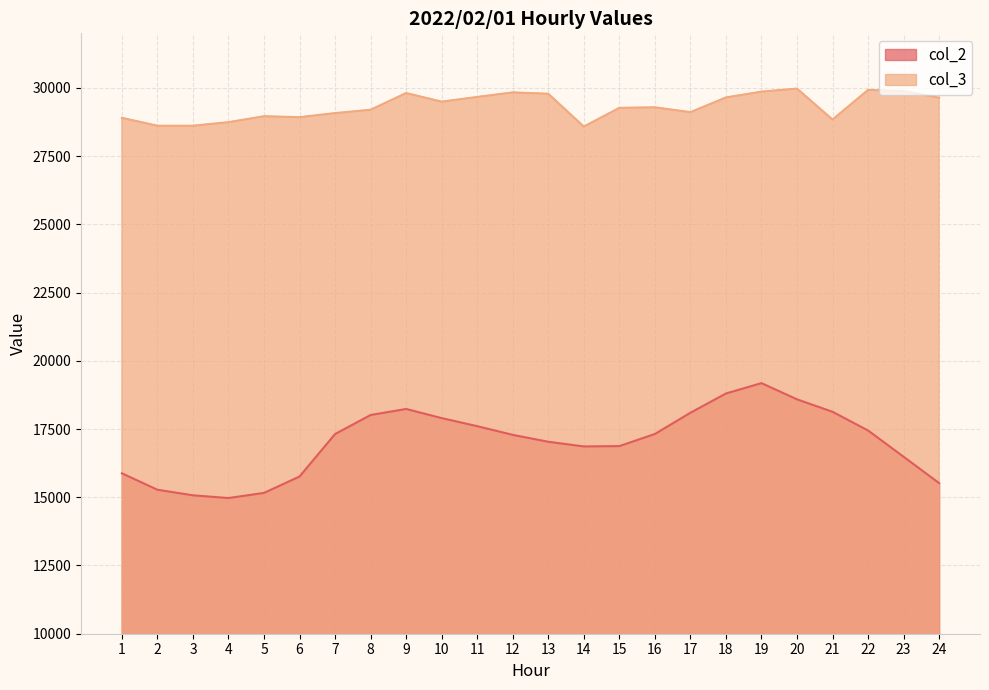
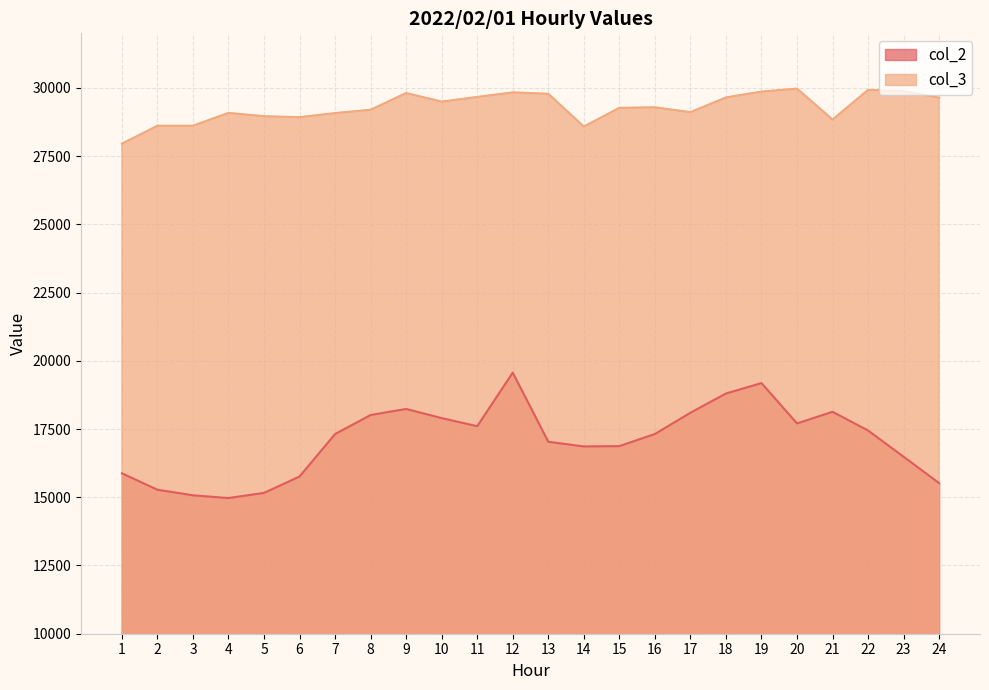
col_3, 1: 28900 -> 28000
col_3, 4: 28700 -> 29100
col_2, 12: 17300 -> 19600
col_2, 20: 18600 -> 17700
